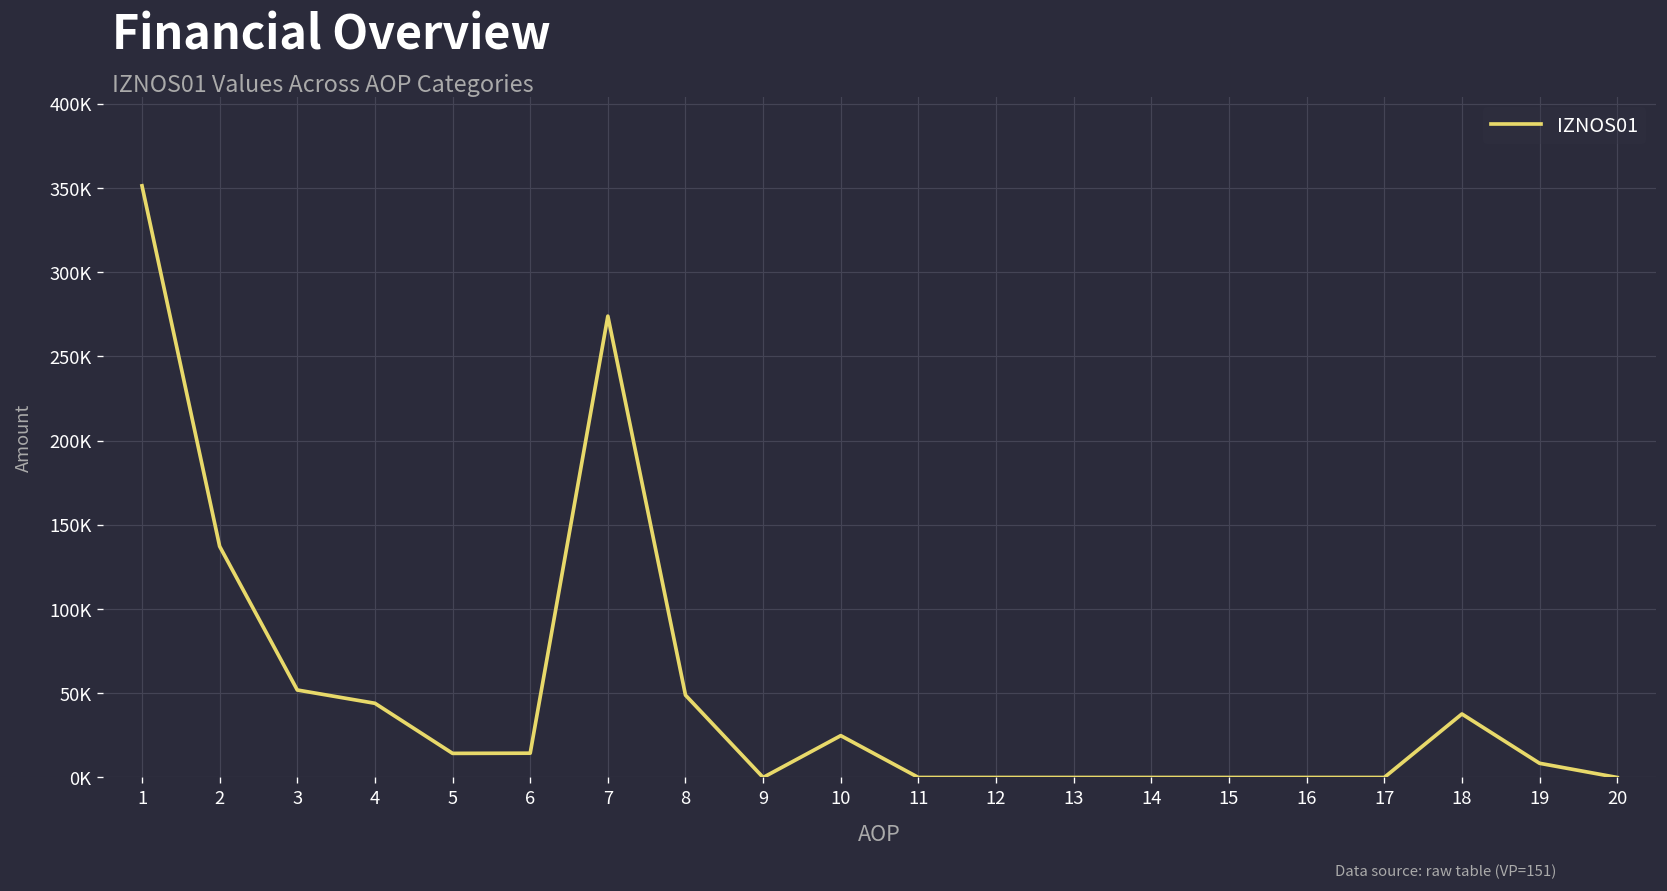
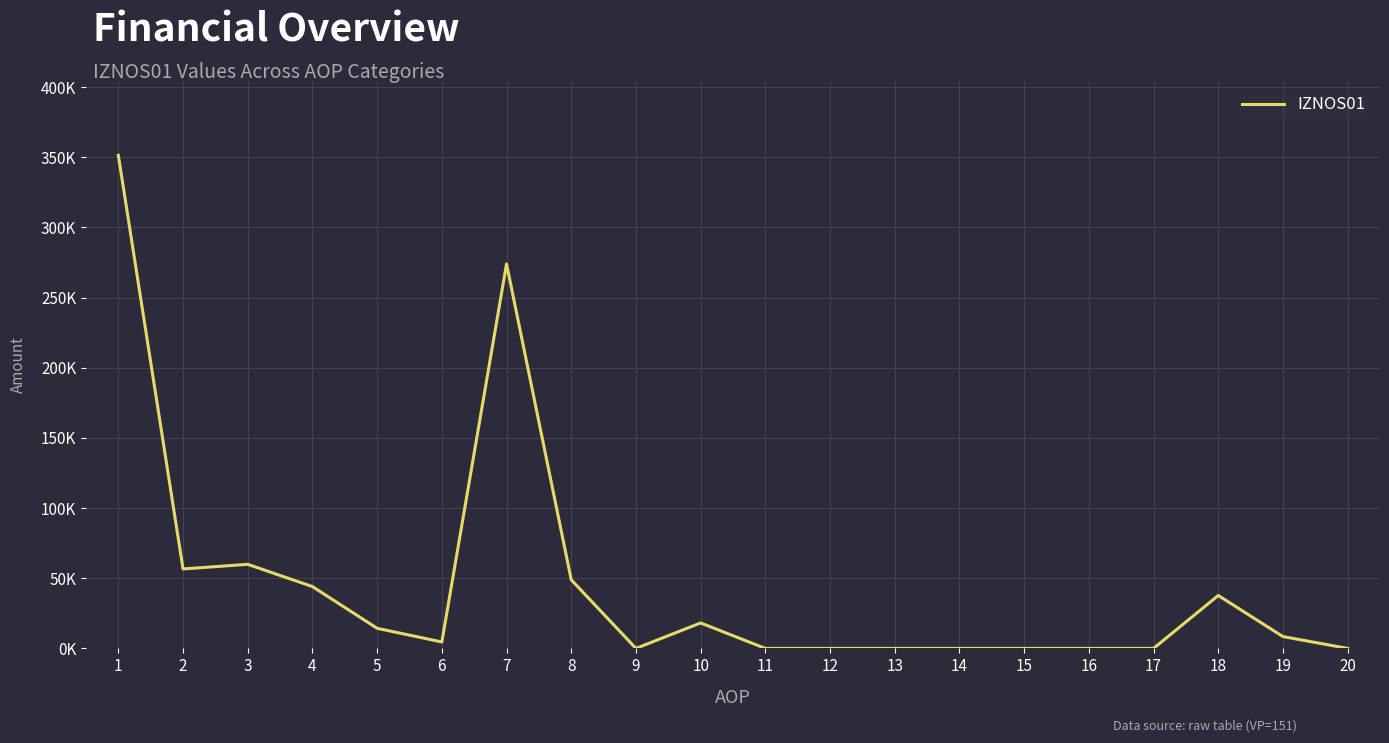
2: 137000 -> 57000
3: 52000 -> 60000
6: 14000 -> 5000
10: 25000 -> 18000
